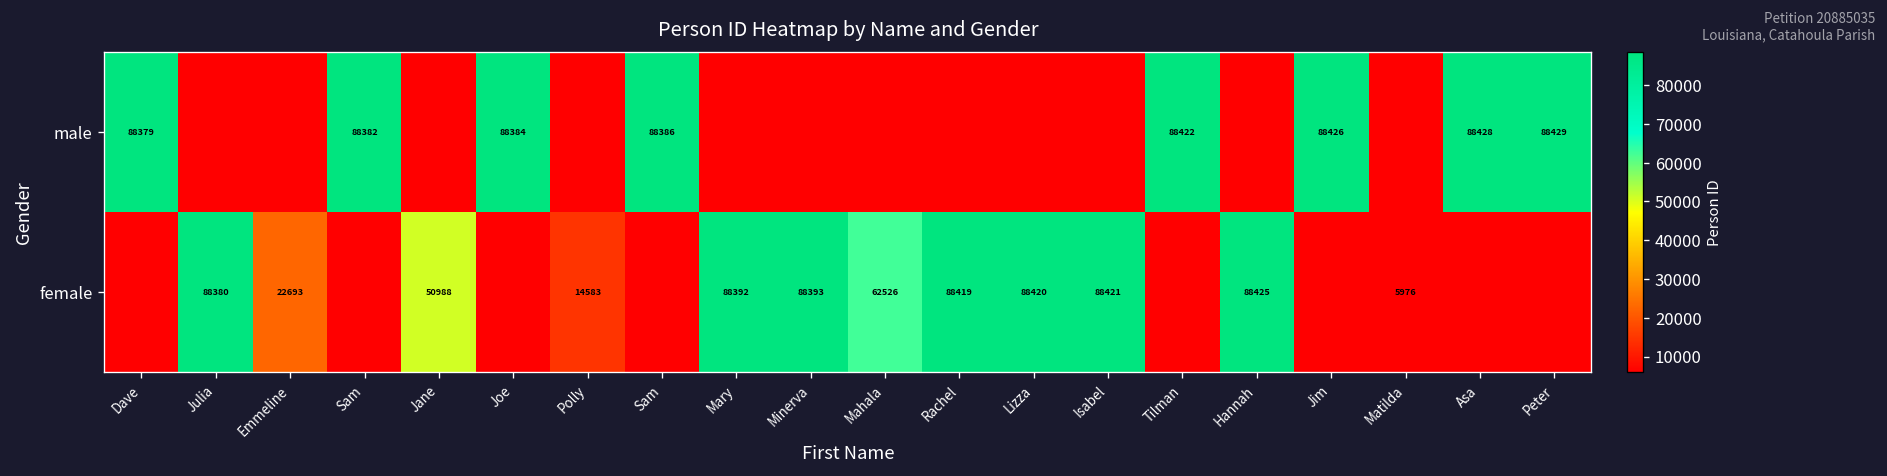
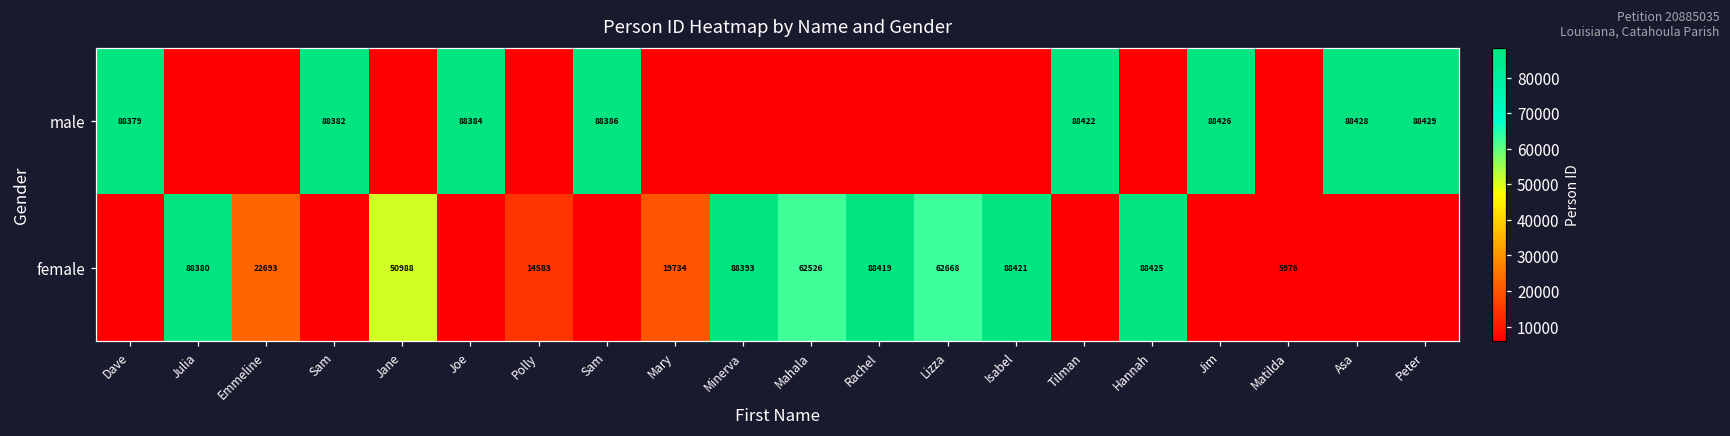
female, Mary: 88392 -> 19734
female, Lizza: 88420 -> 62668
